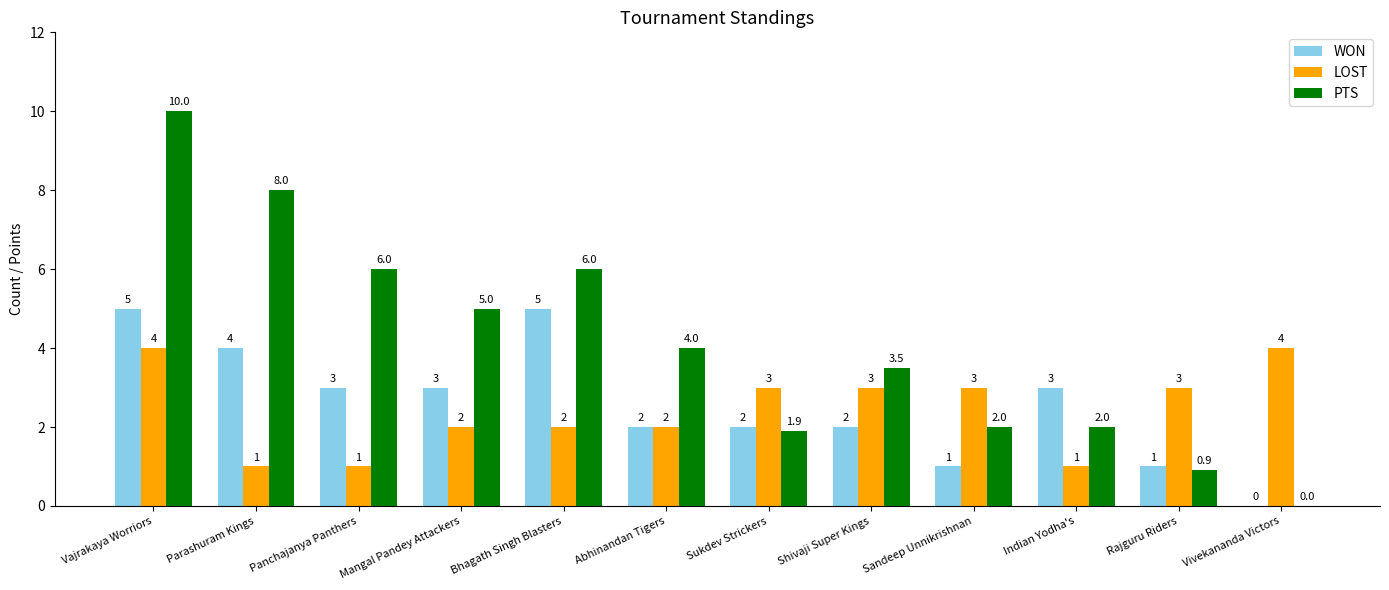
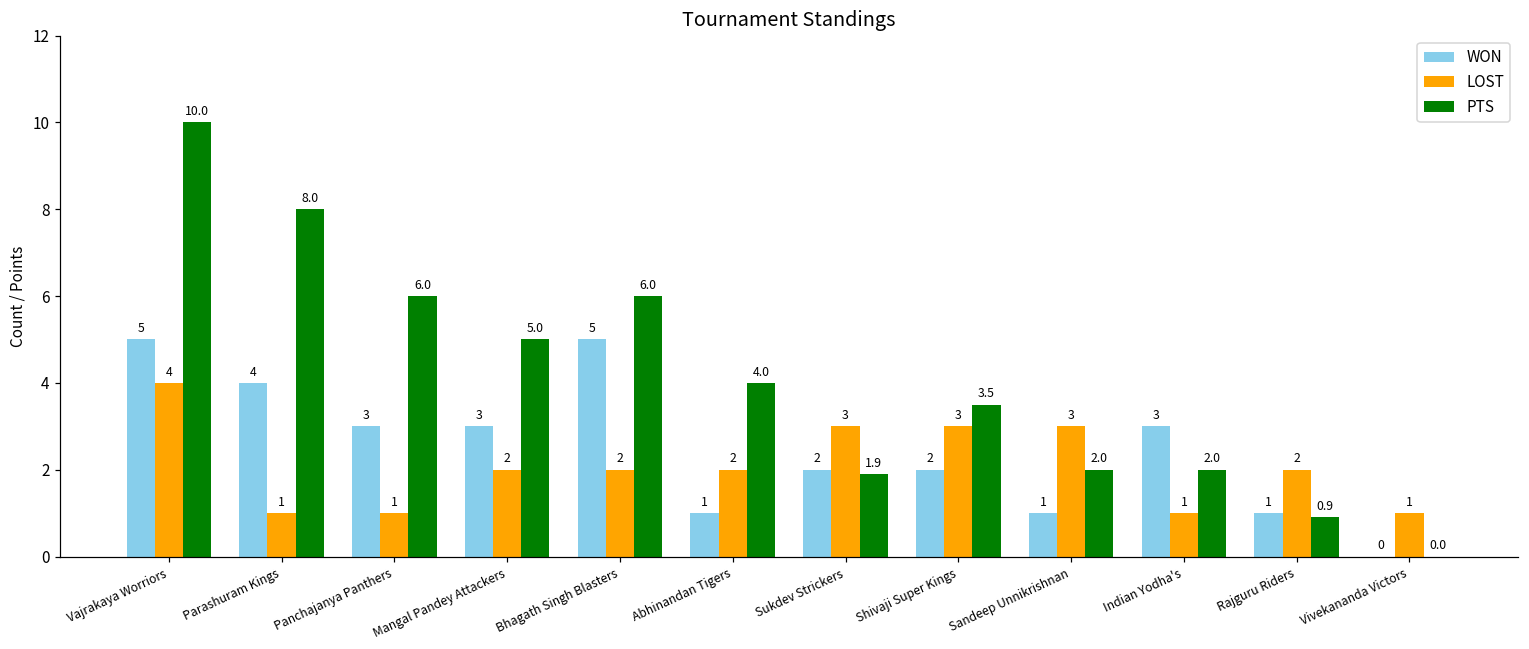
WON, Abhinandan Tigers: 2 -> 1
LOST, Rajguru Riders: 3 -> 2
LOST, Vivekananda Victors: 4 -> 1
